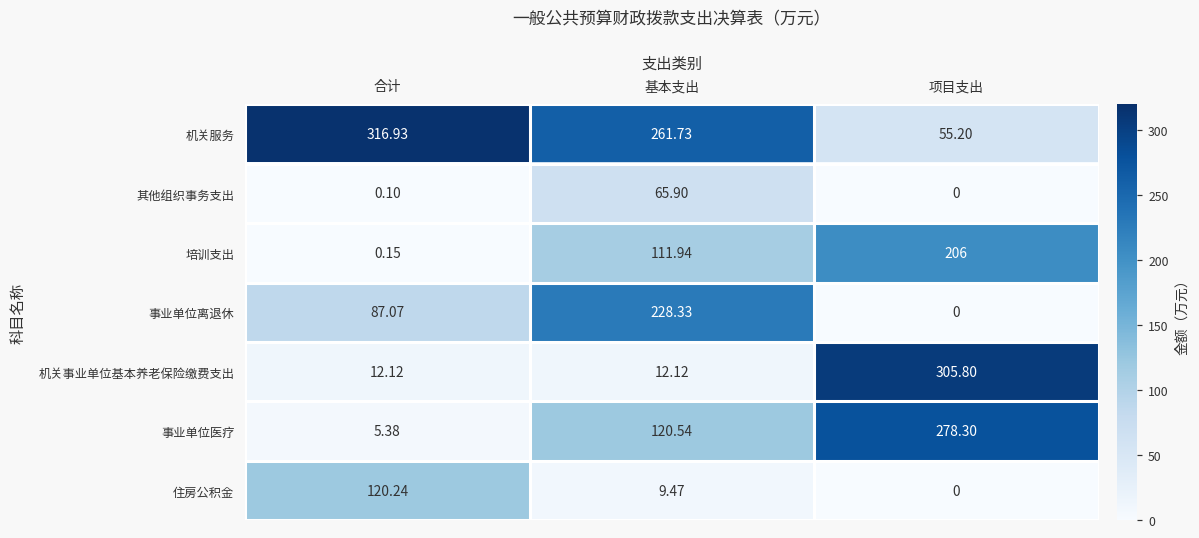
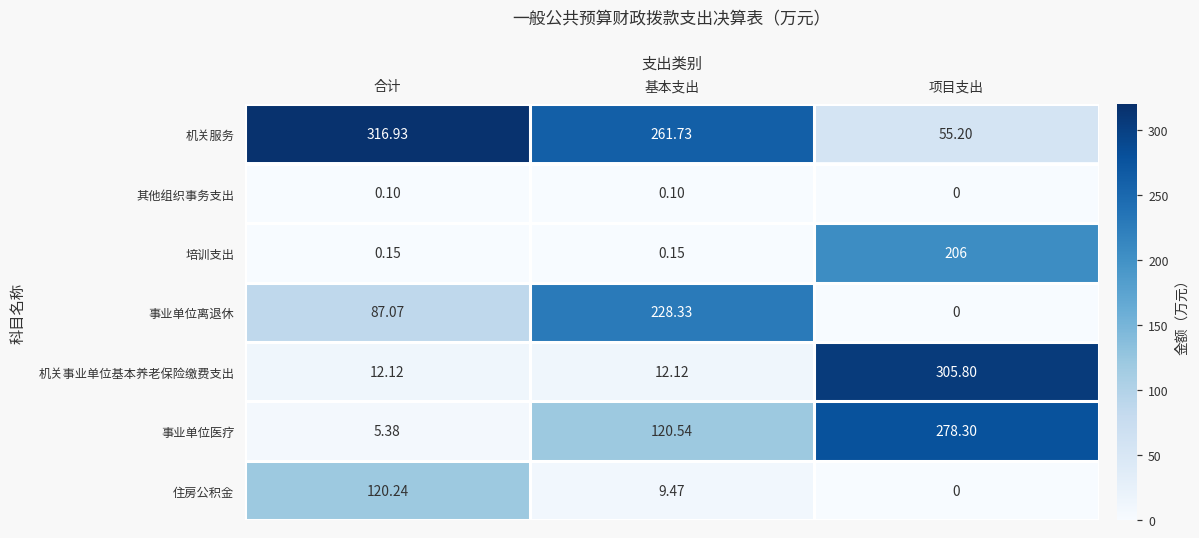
其他组织事务支出, 基本支出: 65.90 -> 0.10
培训支出, 基本支出: 111.94 -> 0.15
